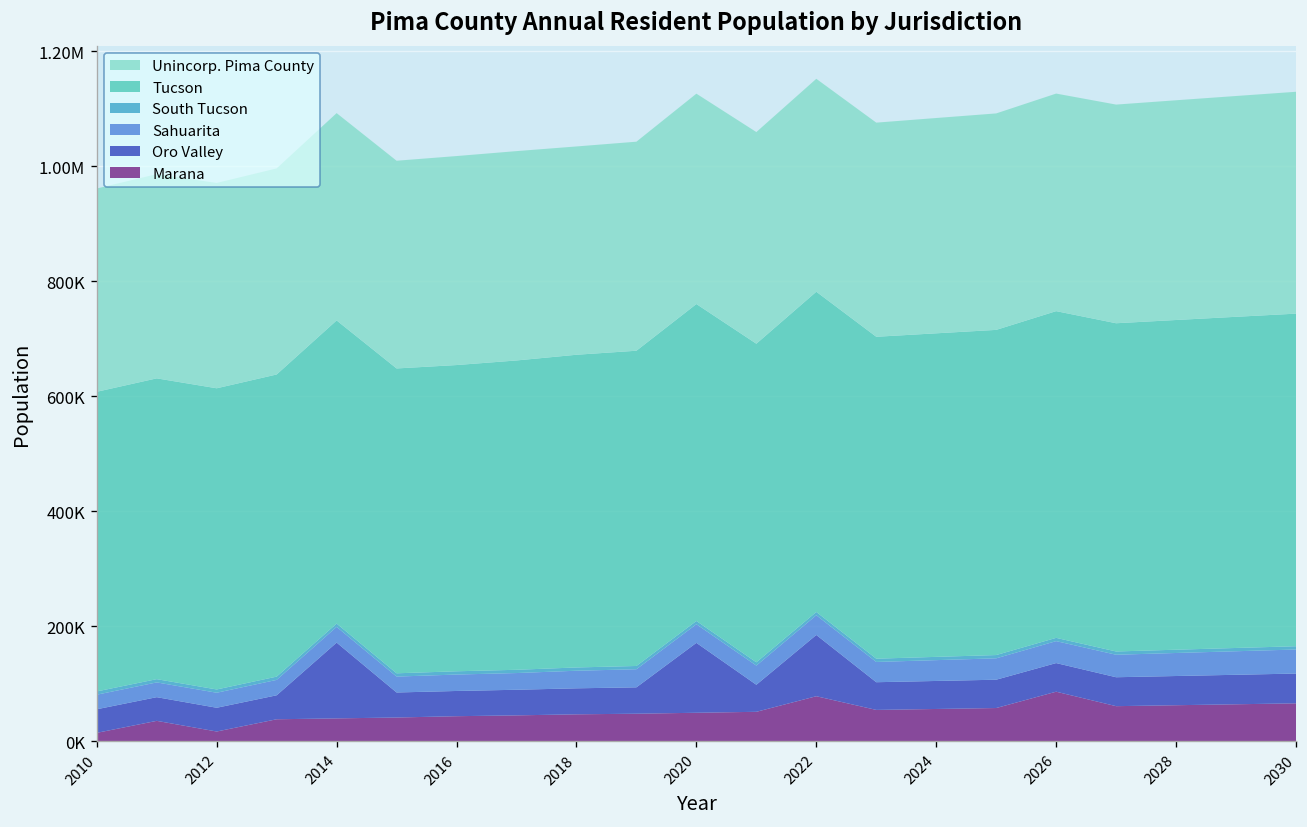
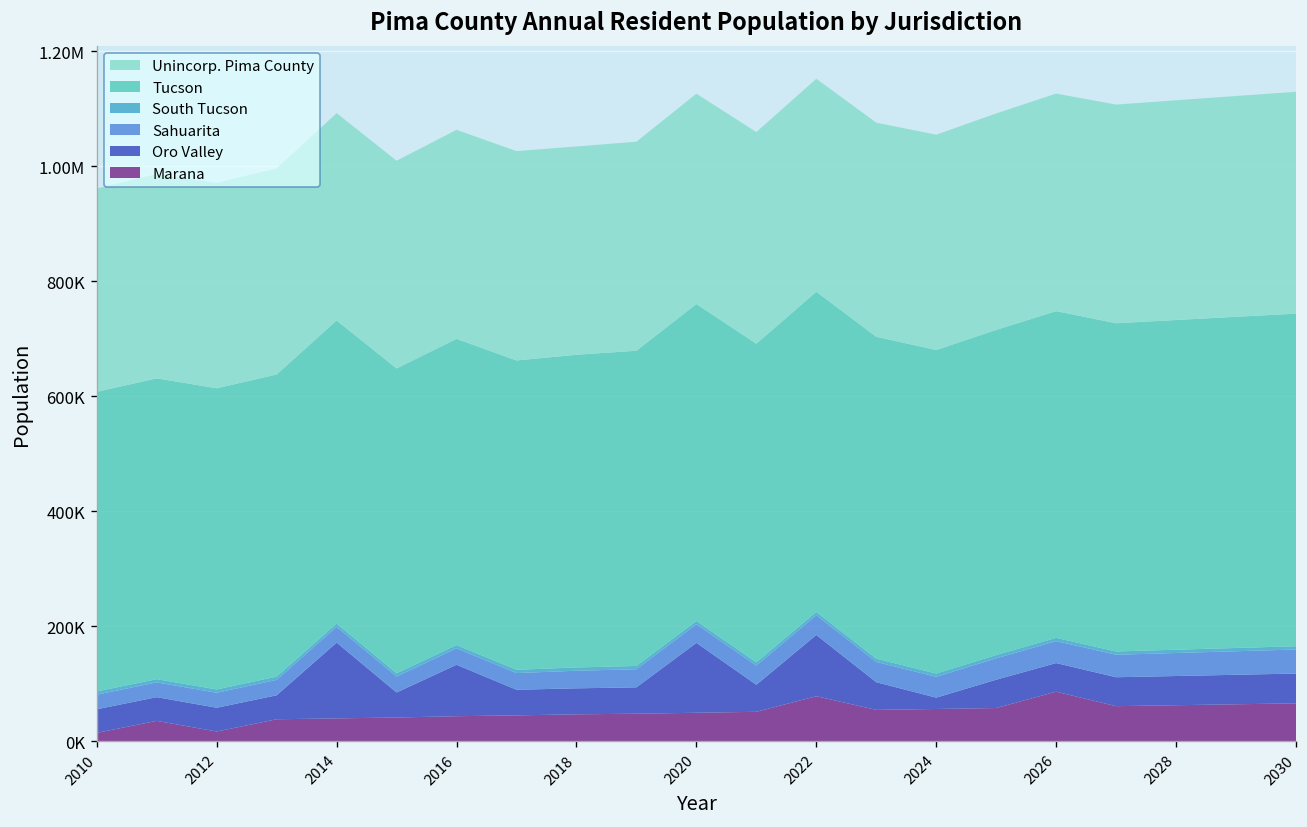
Oro Valley, 2016: 40000 -> 90000
Oro Valley, 2024: 50000 -> 20000
